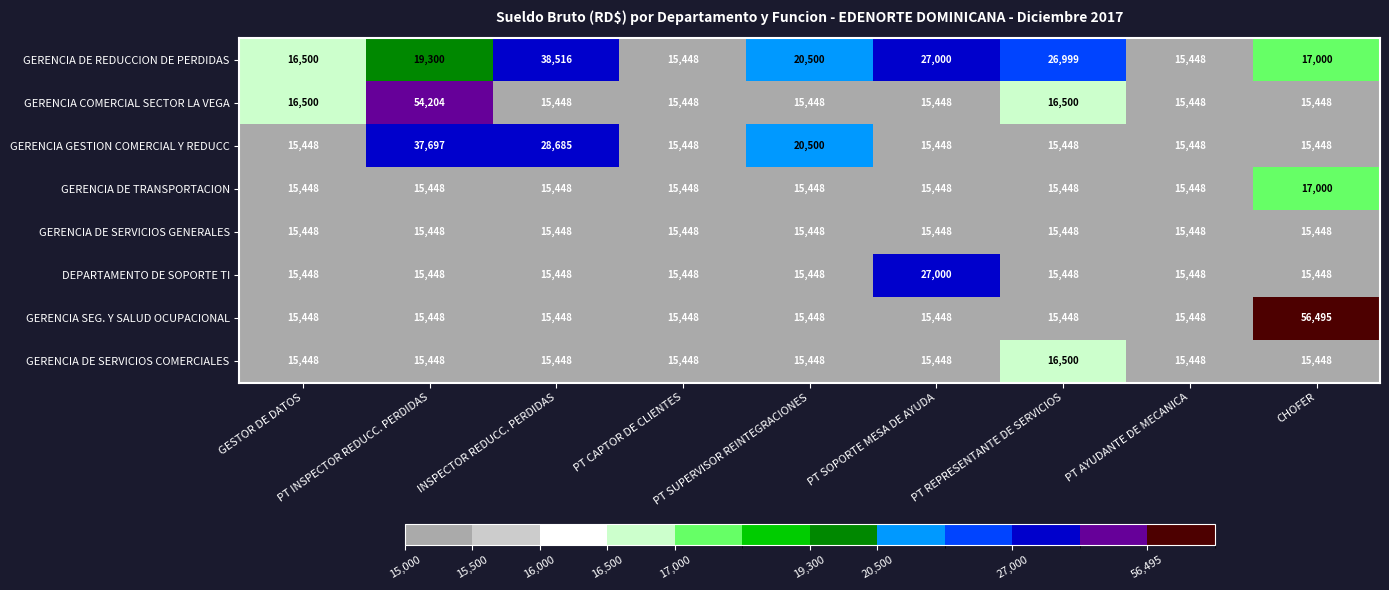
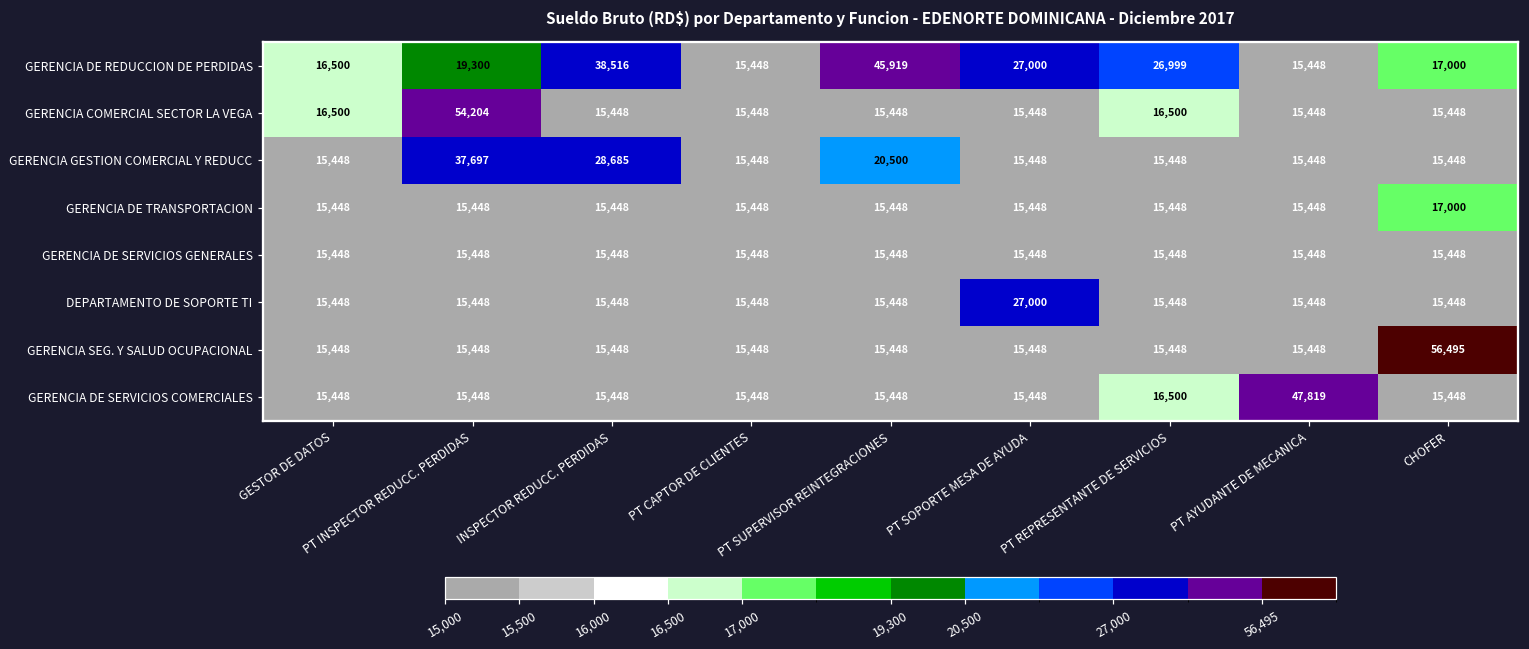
GERENCIA DE REDUCCION DE PERDIDAS, PT SUPERVISOR REINTEGRACIONES: 20,500 -> 45,919
GERENCIA DE SERVICIOS COMERCIALES, PT AYUDANTE DE MECANICA: 15,448 -> 47,819
